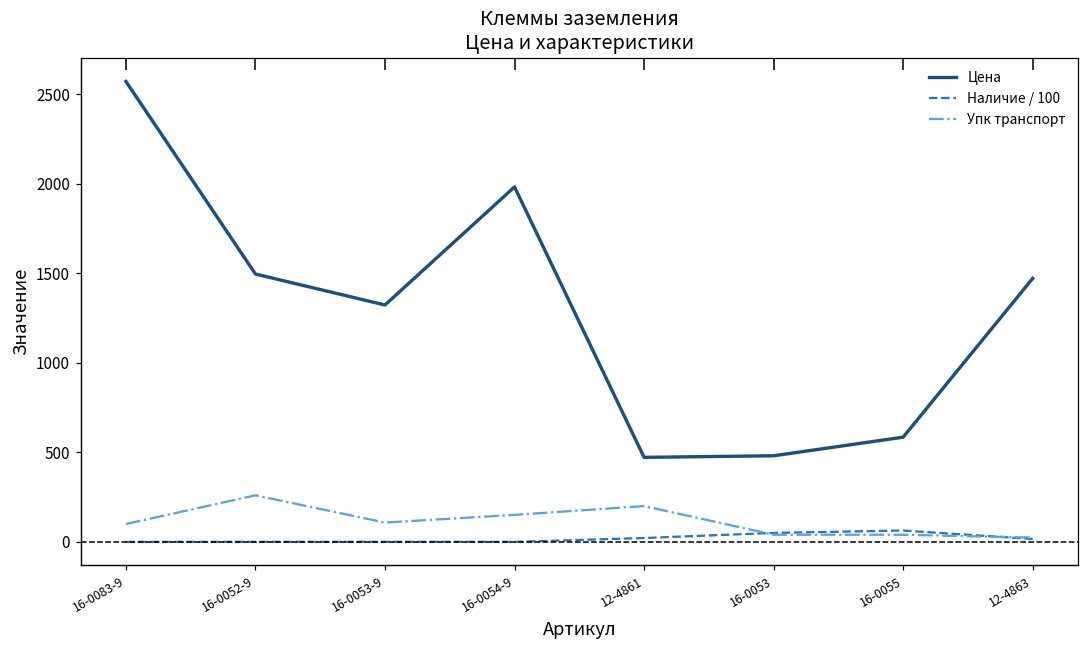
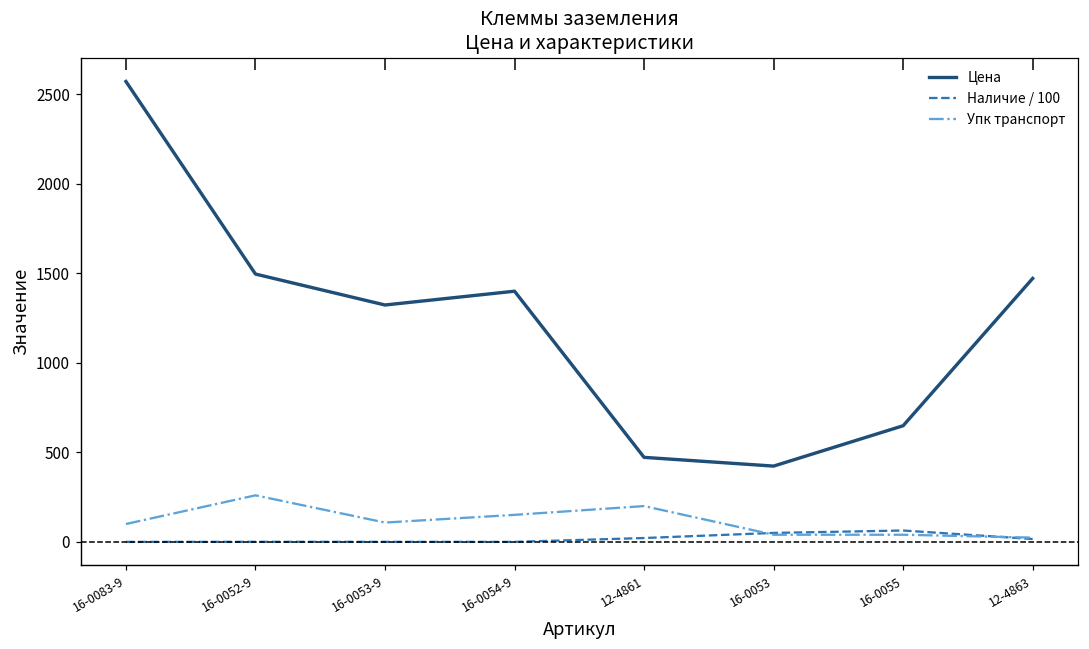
Цена, 16-0054-9: 1980 -> 1400
Цена, 16-0053: 480 -> 420
Цена, 16-0055: 580 -> 650
